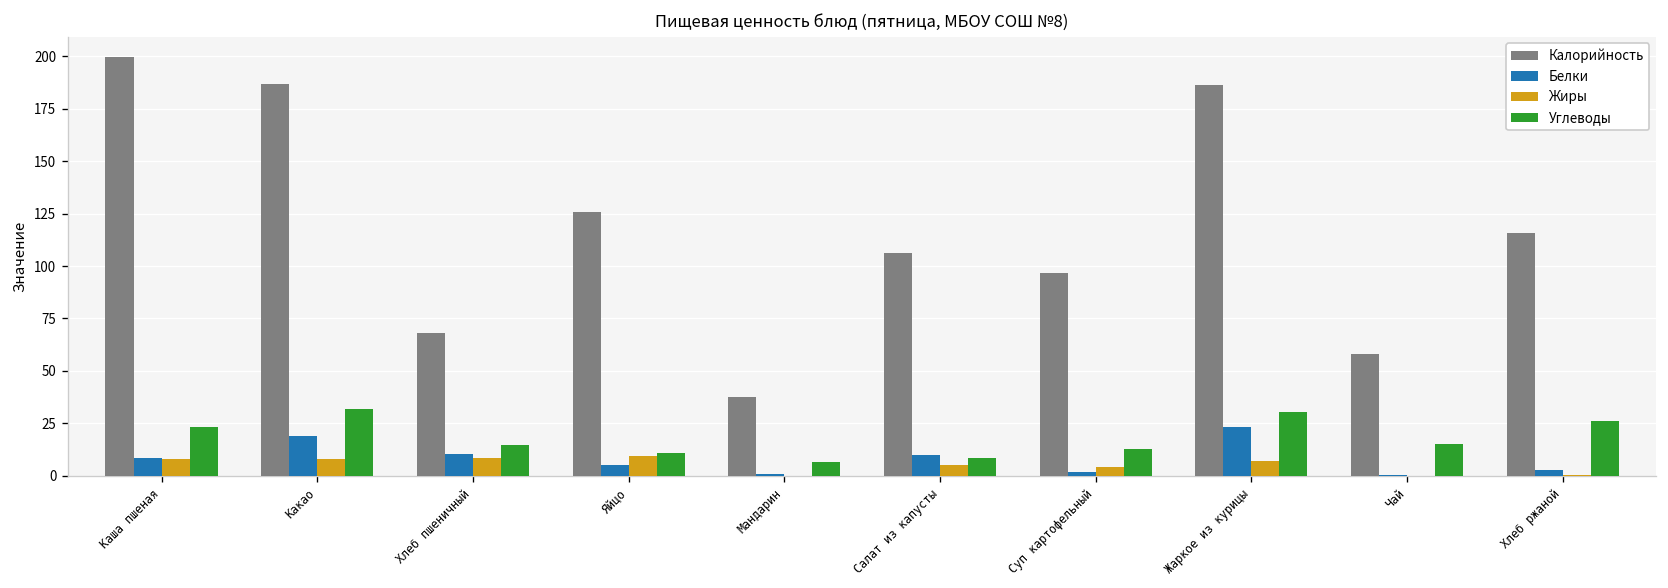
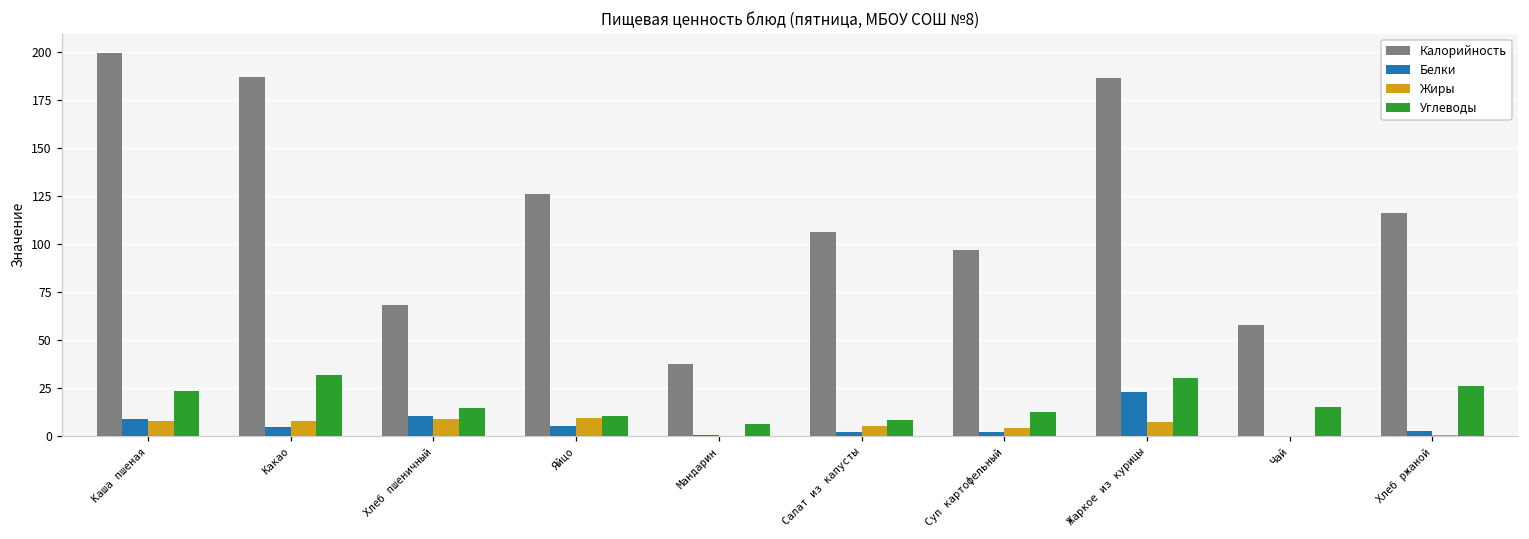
Белки, Какао: 19 -> 5
Белки, Салат из капусты: 10 -> 2
